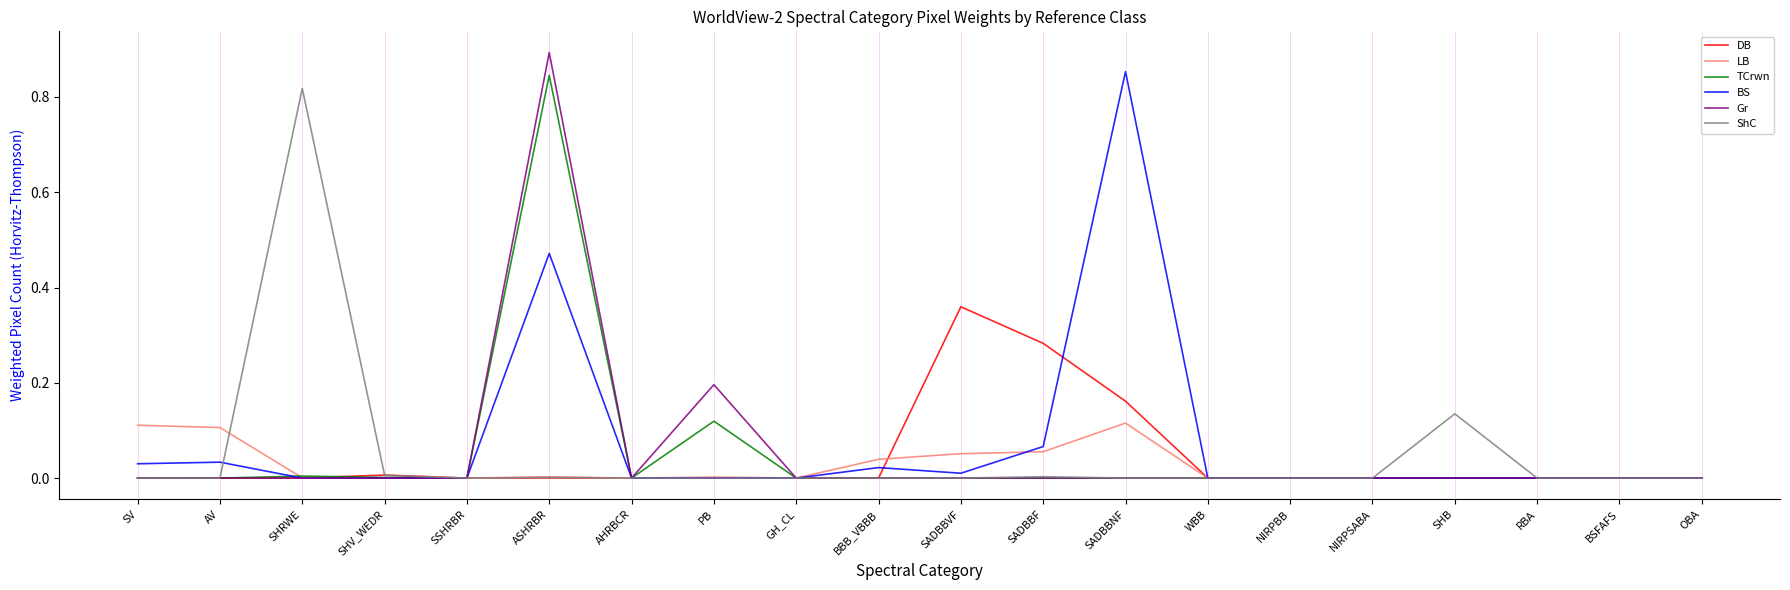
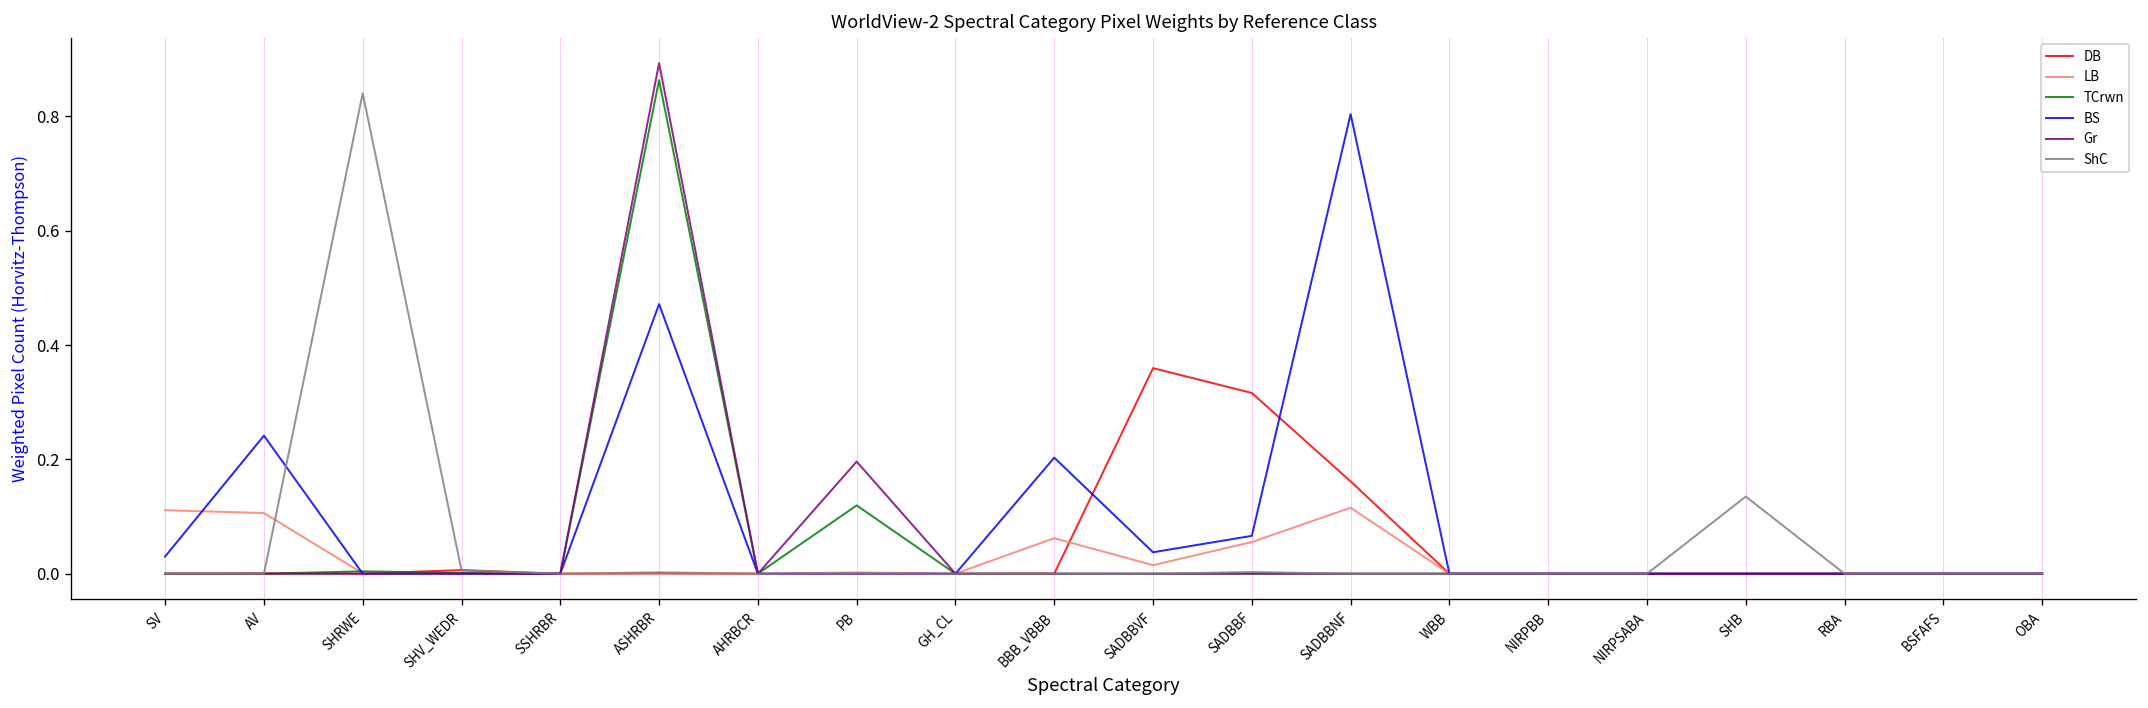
BS, AV: 0.03 -> 0.24
ShC, SHRWE: 0.82 -> 0.84
TCrwn, ASHRBR: 0.85 -> 0.86
LB, BBB_VBBB: 0.04 -> 0.06
BS, BBB_VBBB: 0.02 -> 0.20
LB, SADBBVF: 0.05 -> 0.01
BS, SADBBVF: 0.01 -> 0.04
DB, SADBBF: 0.28 -> 0.32
BS, SADBBNF: 0.85 -> 0.80
